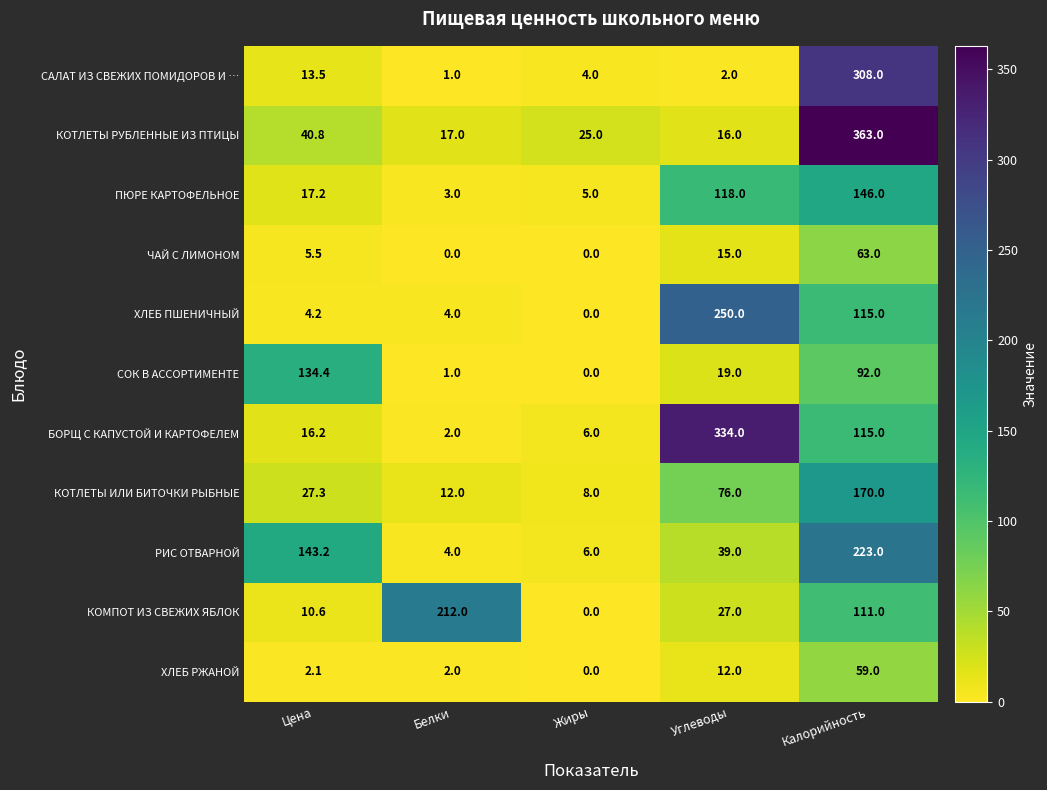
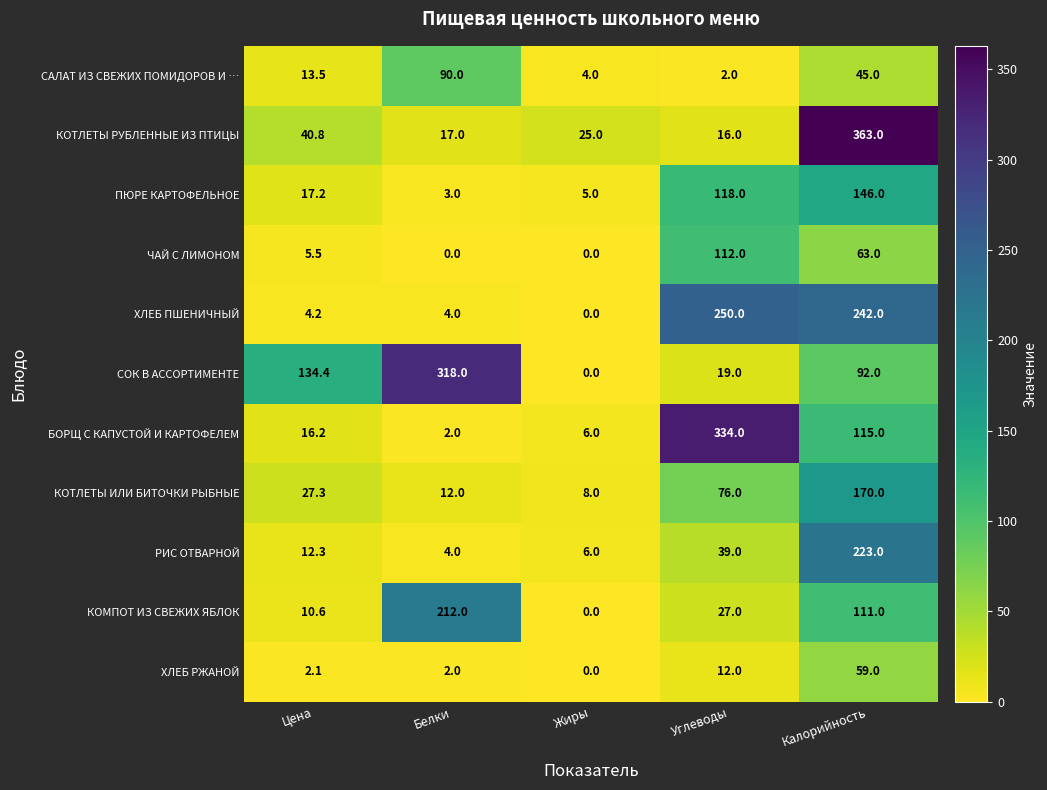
САЛАТ ИЗ СВЕЖИХ ПОМИДОРОВ И …, Белки: 1.0 -> 90.0
САЛАТ ИЗ СВЕЖИХ ПОМИДОРОВ И …, Калорийность: 308.0 -> 45.0
ЧАЙ С ЛИМОНОМ, Углеводы: 15.0 -> 112.0
ХЛЕБ ПШЕНИЧНЫЙ, Калорийность: 115.0 -> 242.0
СОК В АССОРТИМЕНТЕ, Белки: 1.0 -> 318.0
РИС ОТВАРНОЙ, Цена: 143.2 -> 12.3
